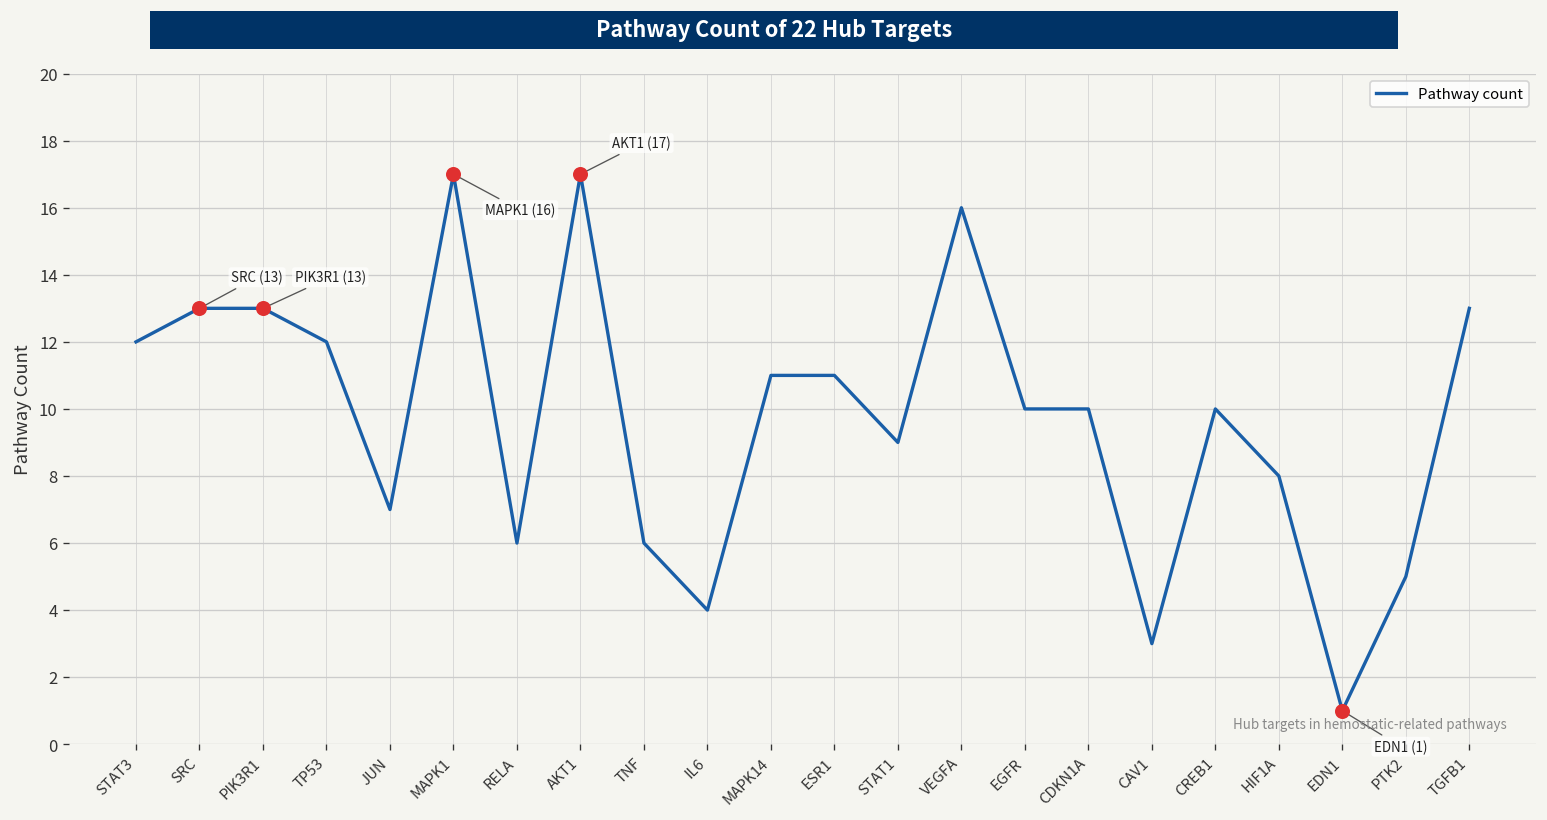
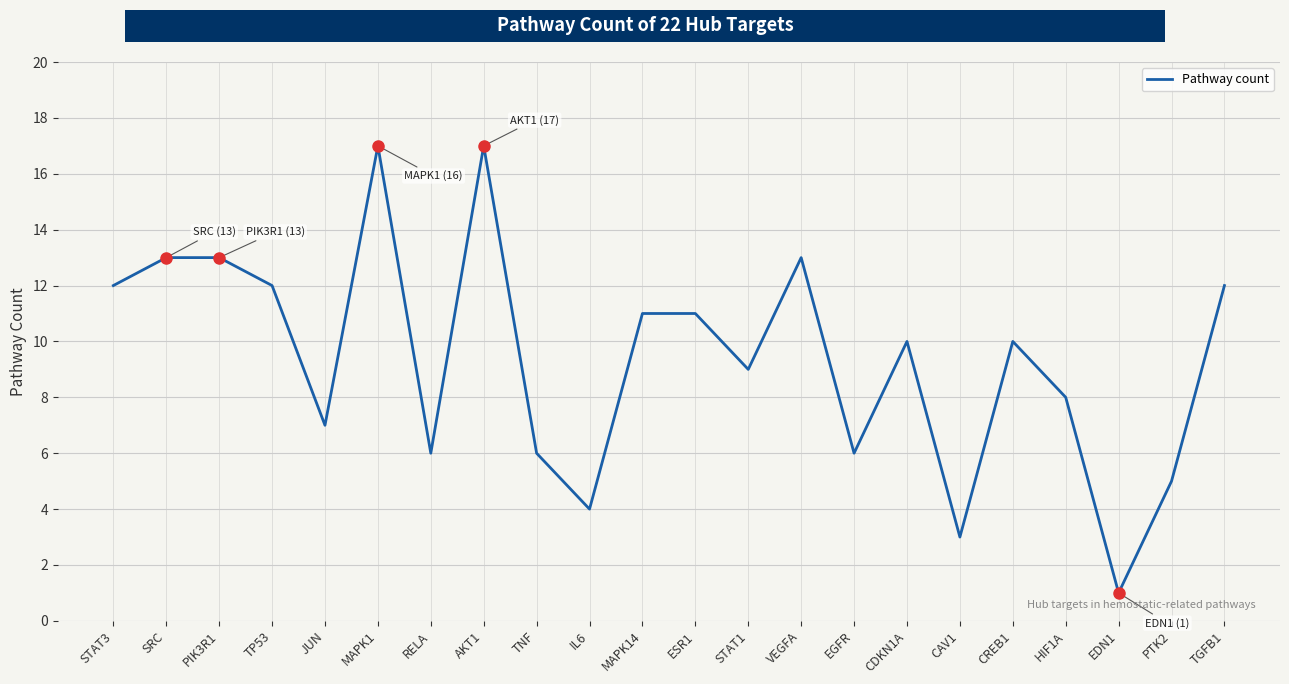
Pathway count, VEGFA: 16 -> 13
Pathway count, EGFR: 10 -> 6
Pathway count, TGFB1: 13 -> 12
